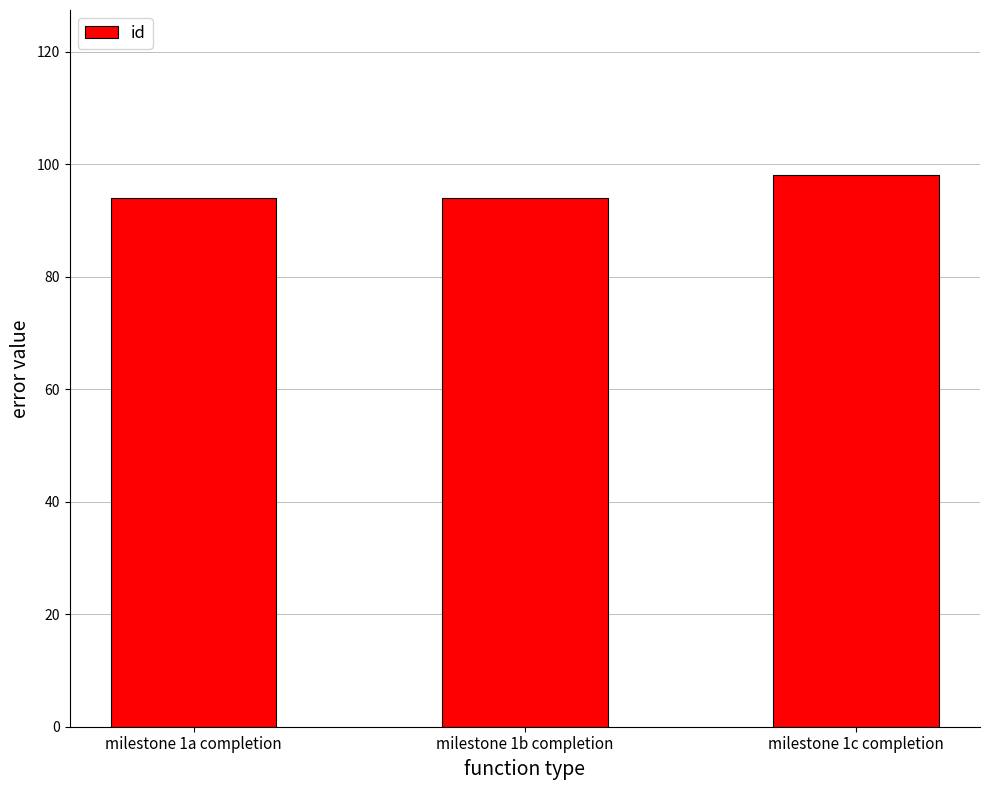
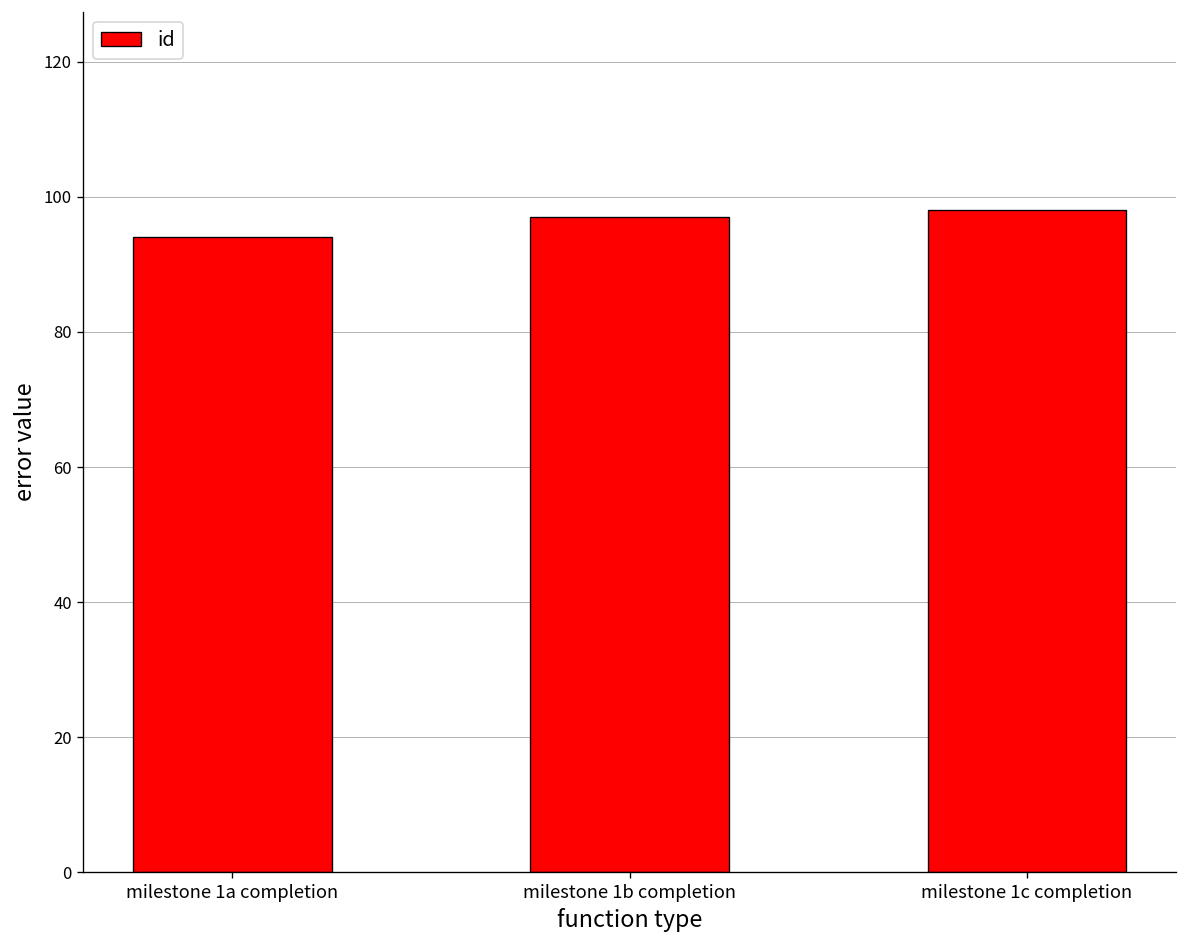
milestone 1b completion: 94 -> 97
